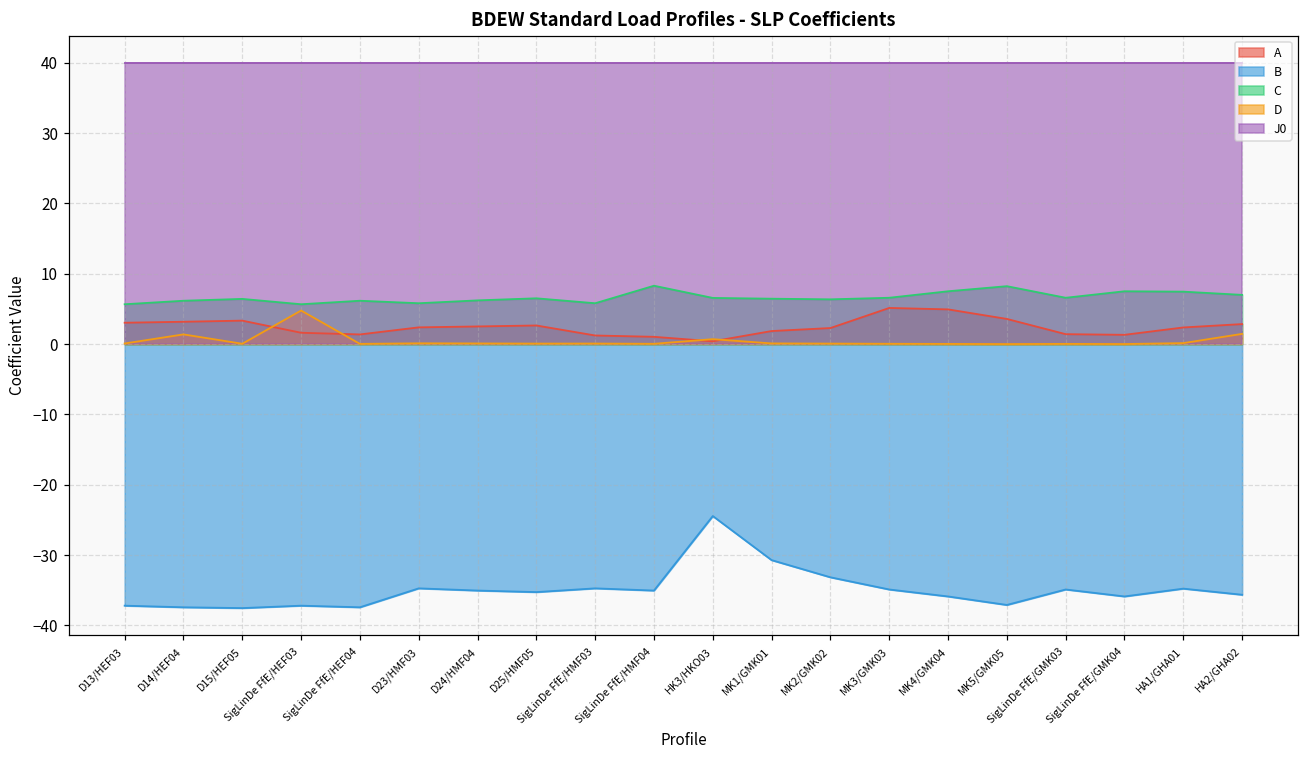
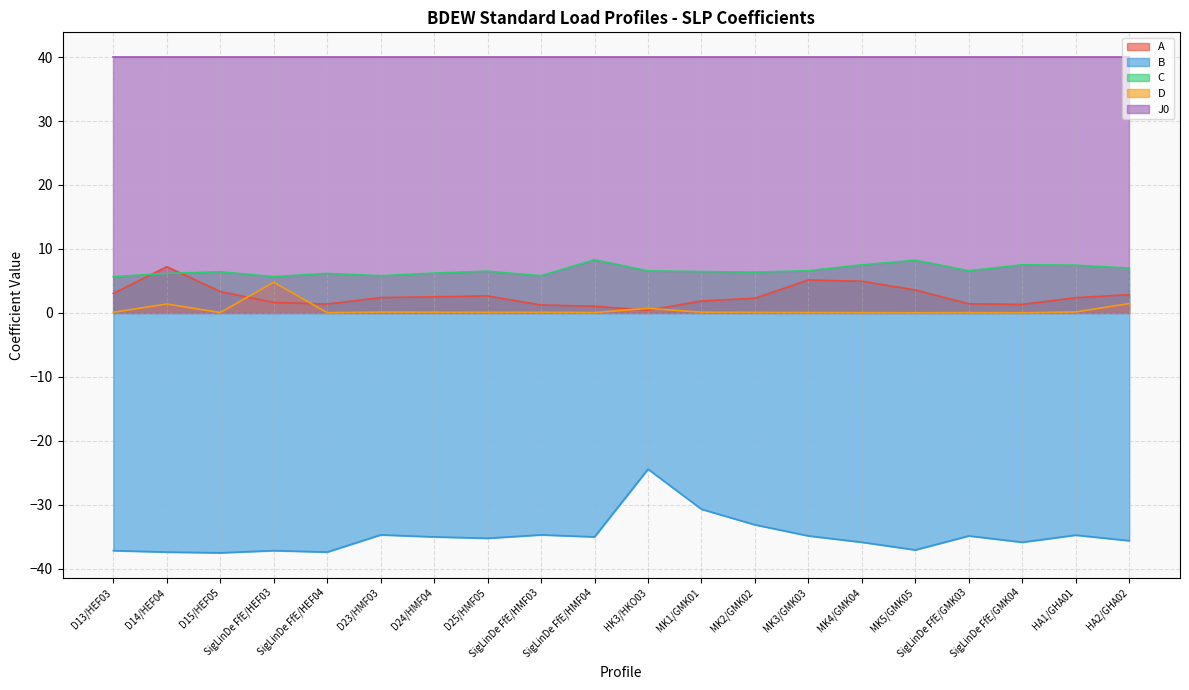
A, D14/HEF04: 3 -> 7
